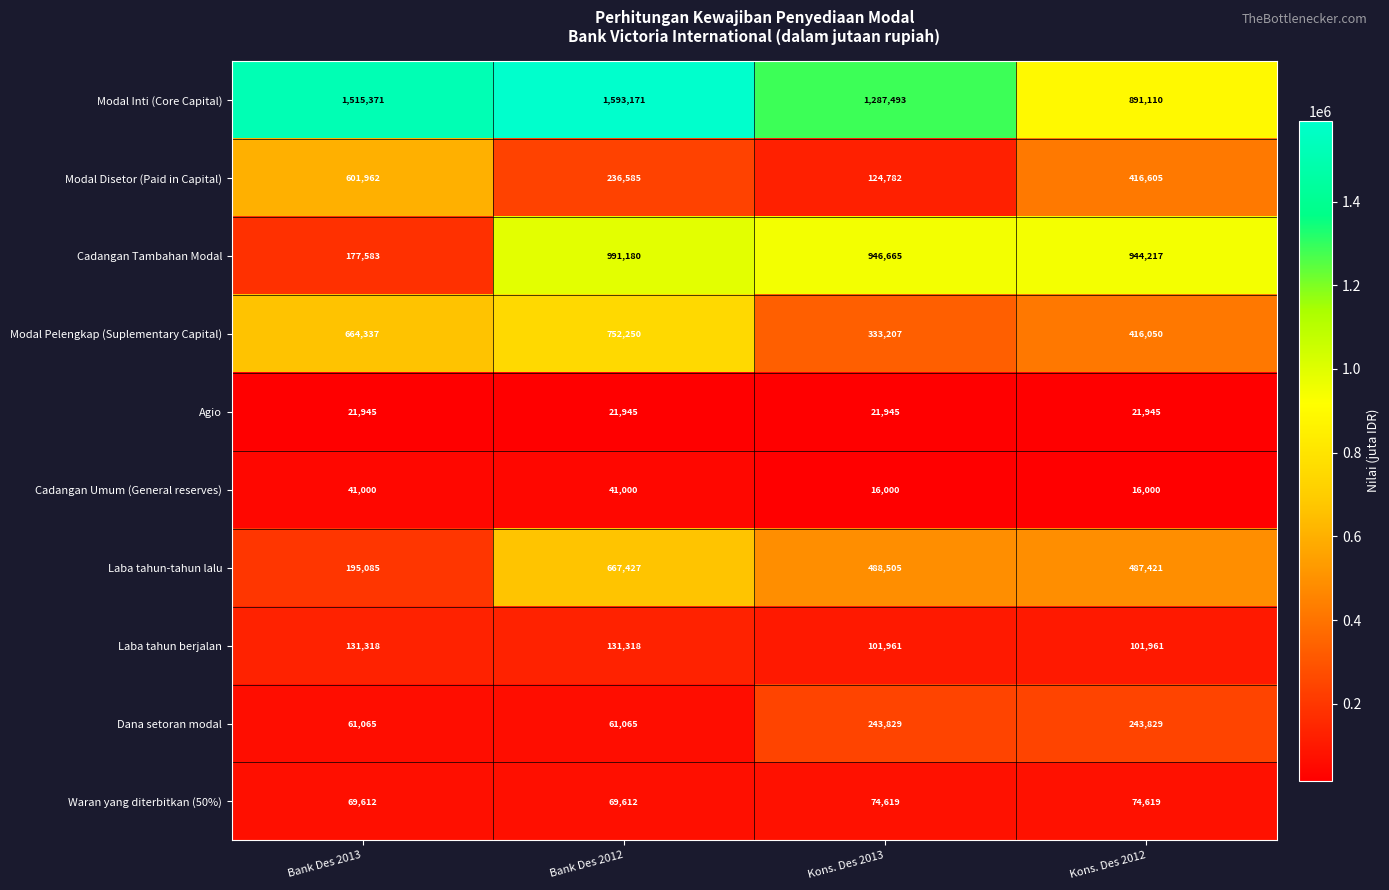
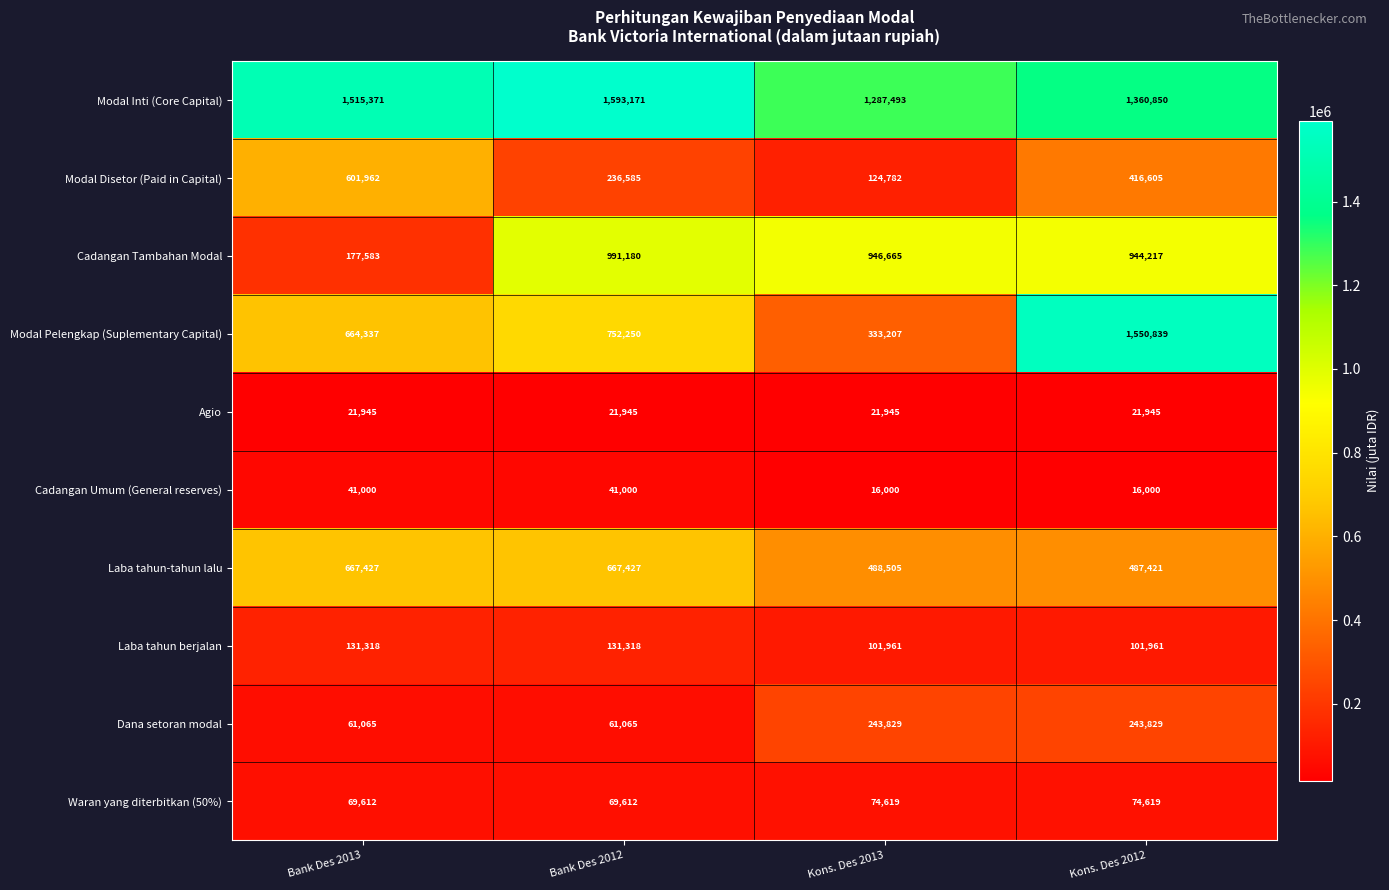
Modal Inti (Core Capital), Kons. Des 2012: 891,110 -> 1,360,850
Modal Pelengkap (Suplementary Capital), Kons. Des 2012: 416,050 -> 1,550,839
Laba tahun-tahun lalu, Bank Des 2013: 195,085 -> 667,427
